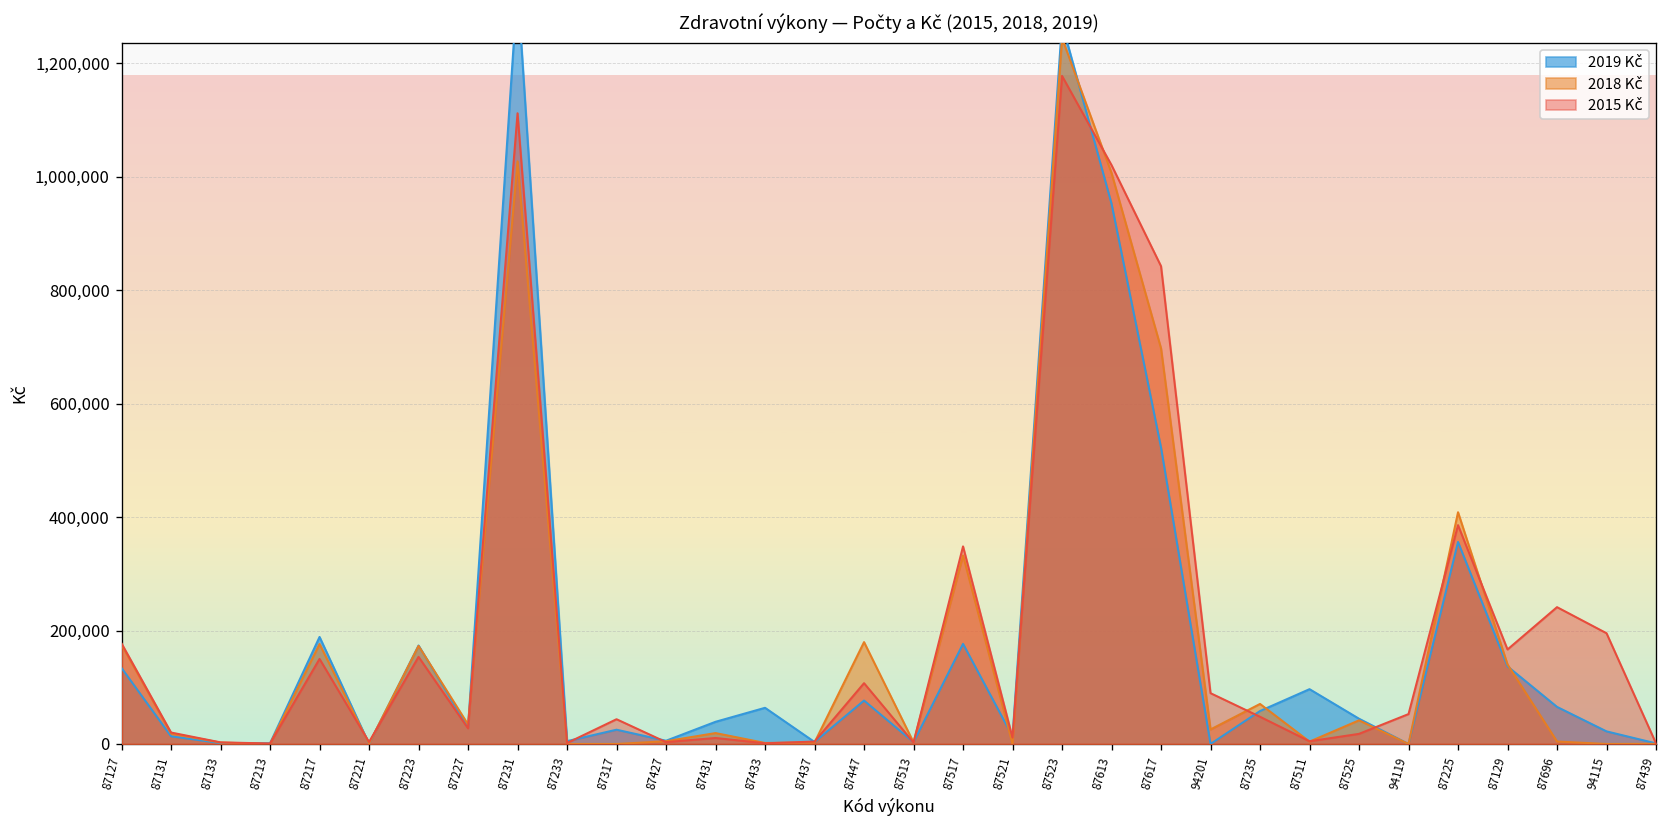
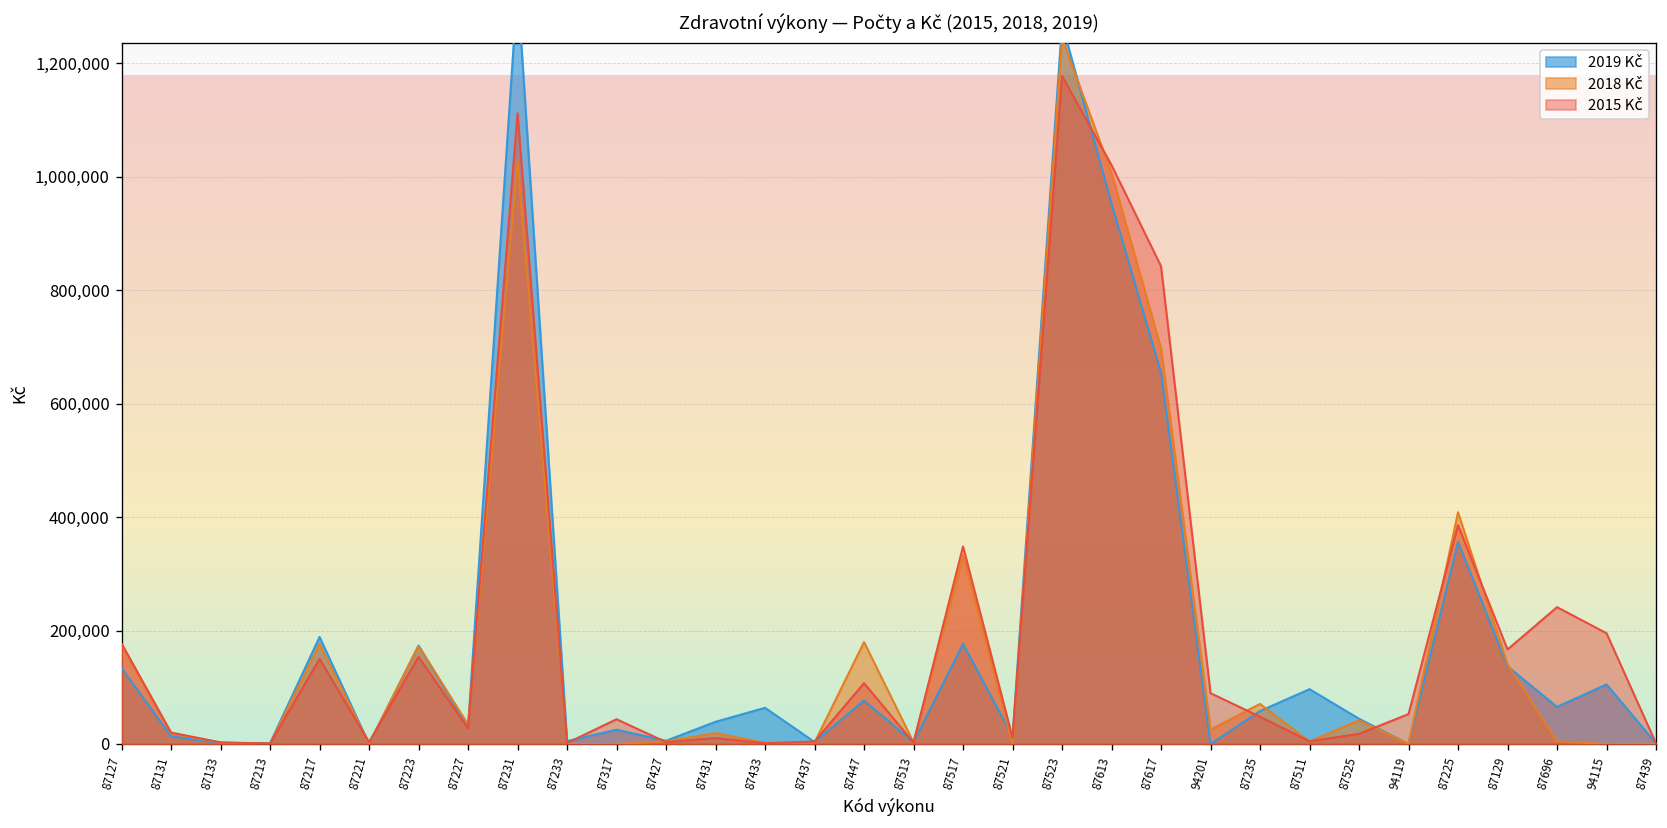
2019 Kč, 87617: 520,000 -> 650,000
2019 Kč, 94115: 20,000 -> 110,000
